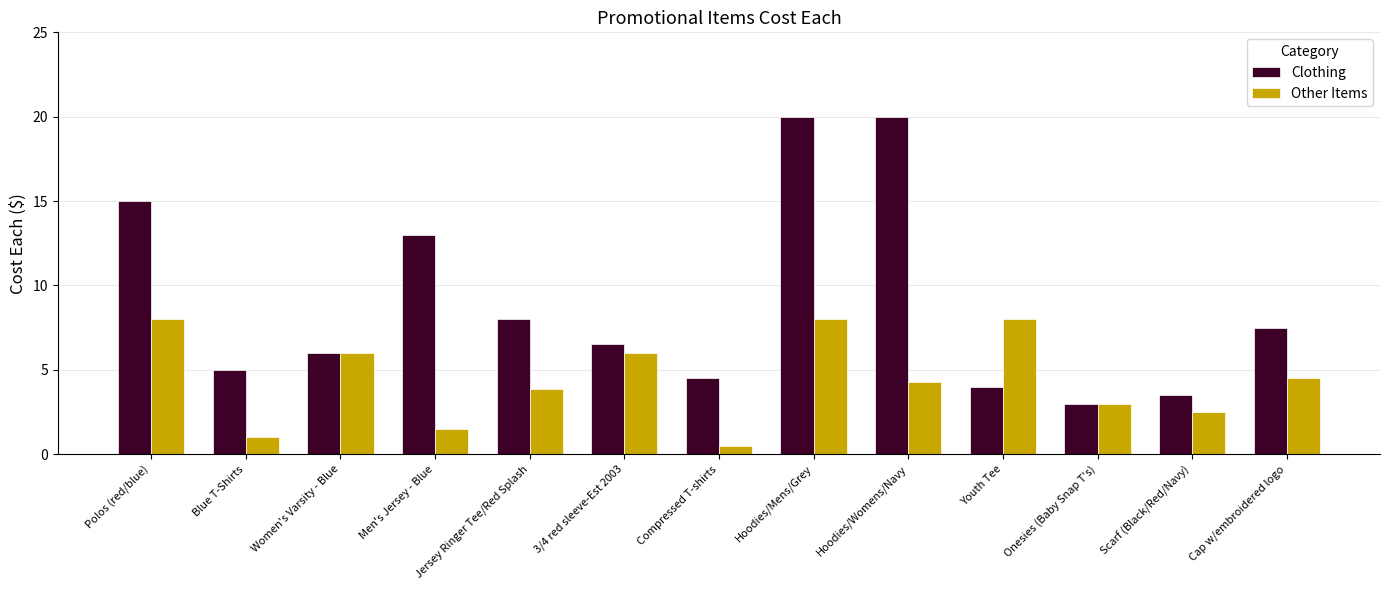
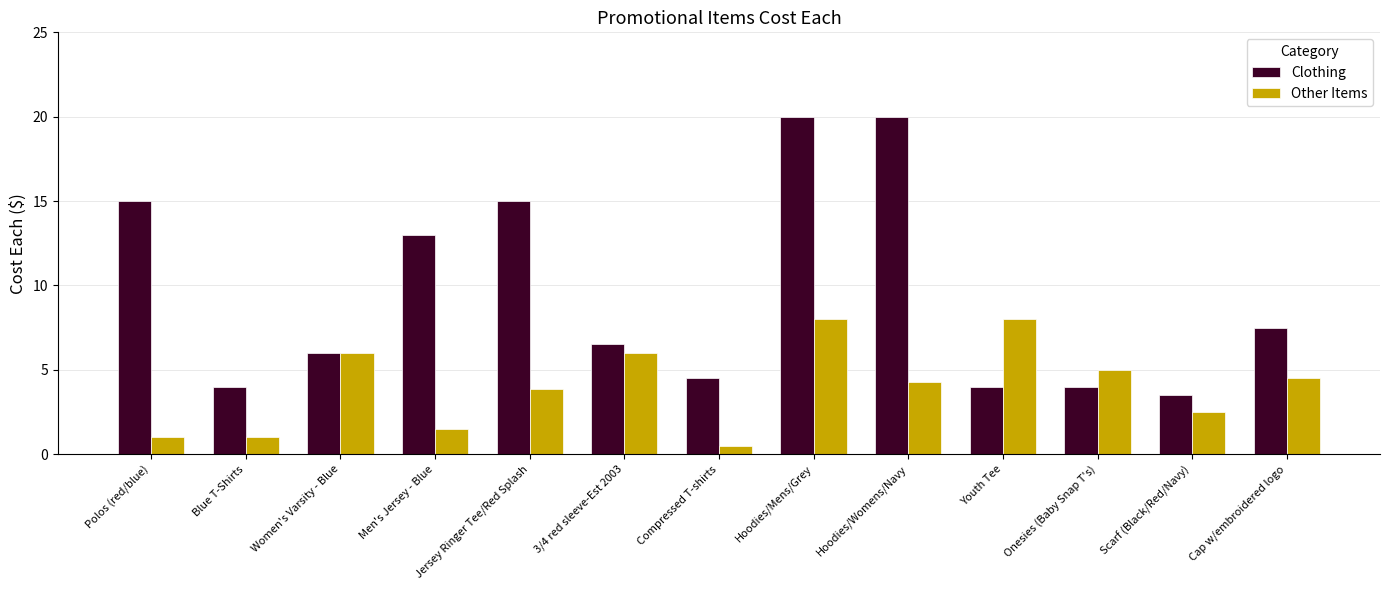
Other Items, Polos (red/blue): 8 -> 1
Clothing, Blue T-Shirts: 5 -> 4
Clothing, Jersey Ringer Tee/Red Splash: 8 -> 15
Clothing, Onesies (Baby Snap T's): 3 -> 4
Other Items, Onesies (Baby Snap T's): 3 -> 5
